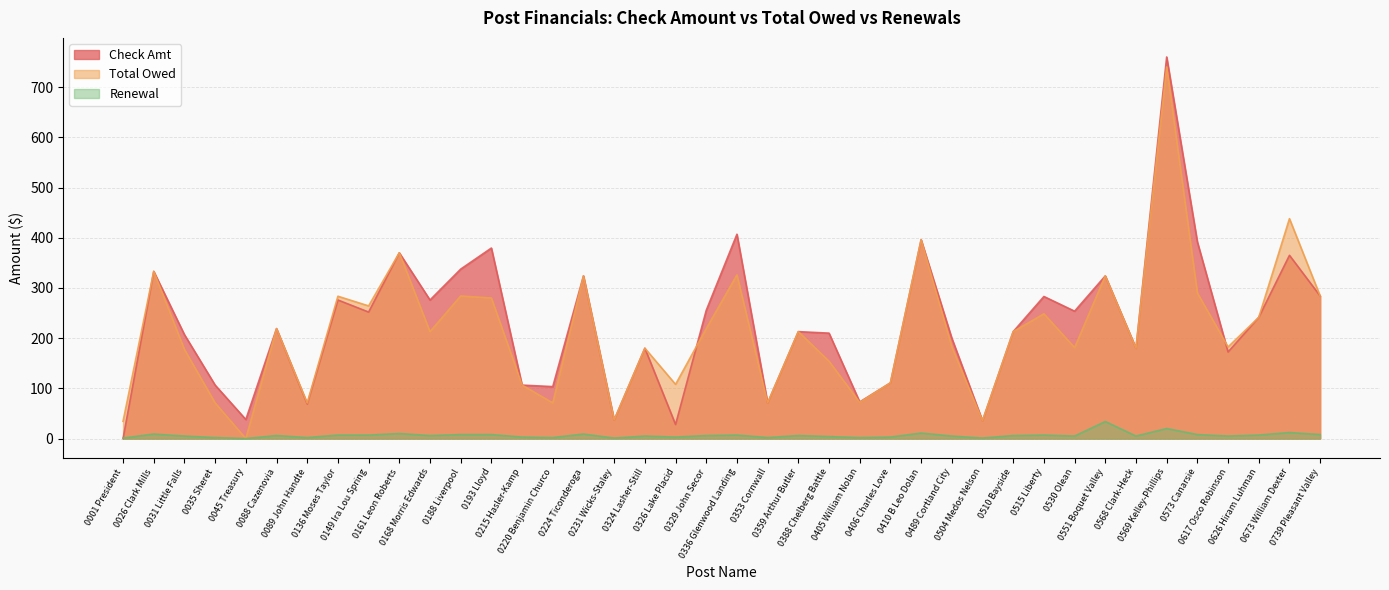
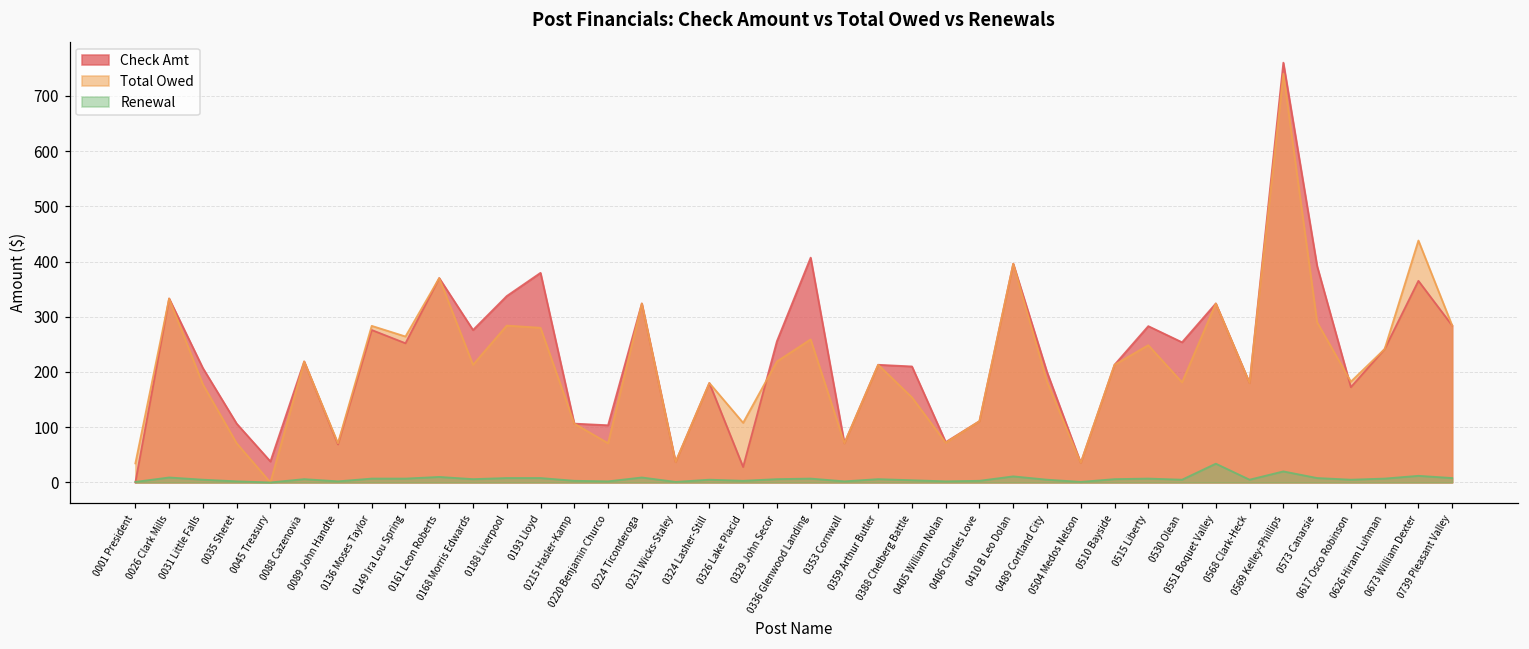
Total Owed, 0336 Glenwood Landing: 330 -> 260
